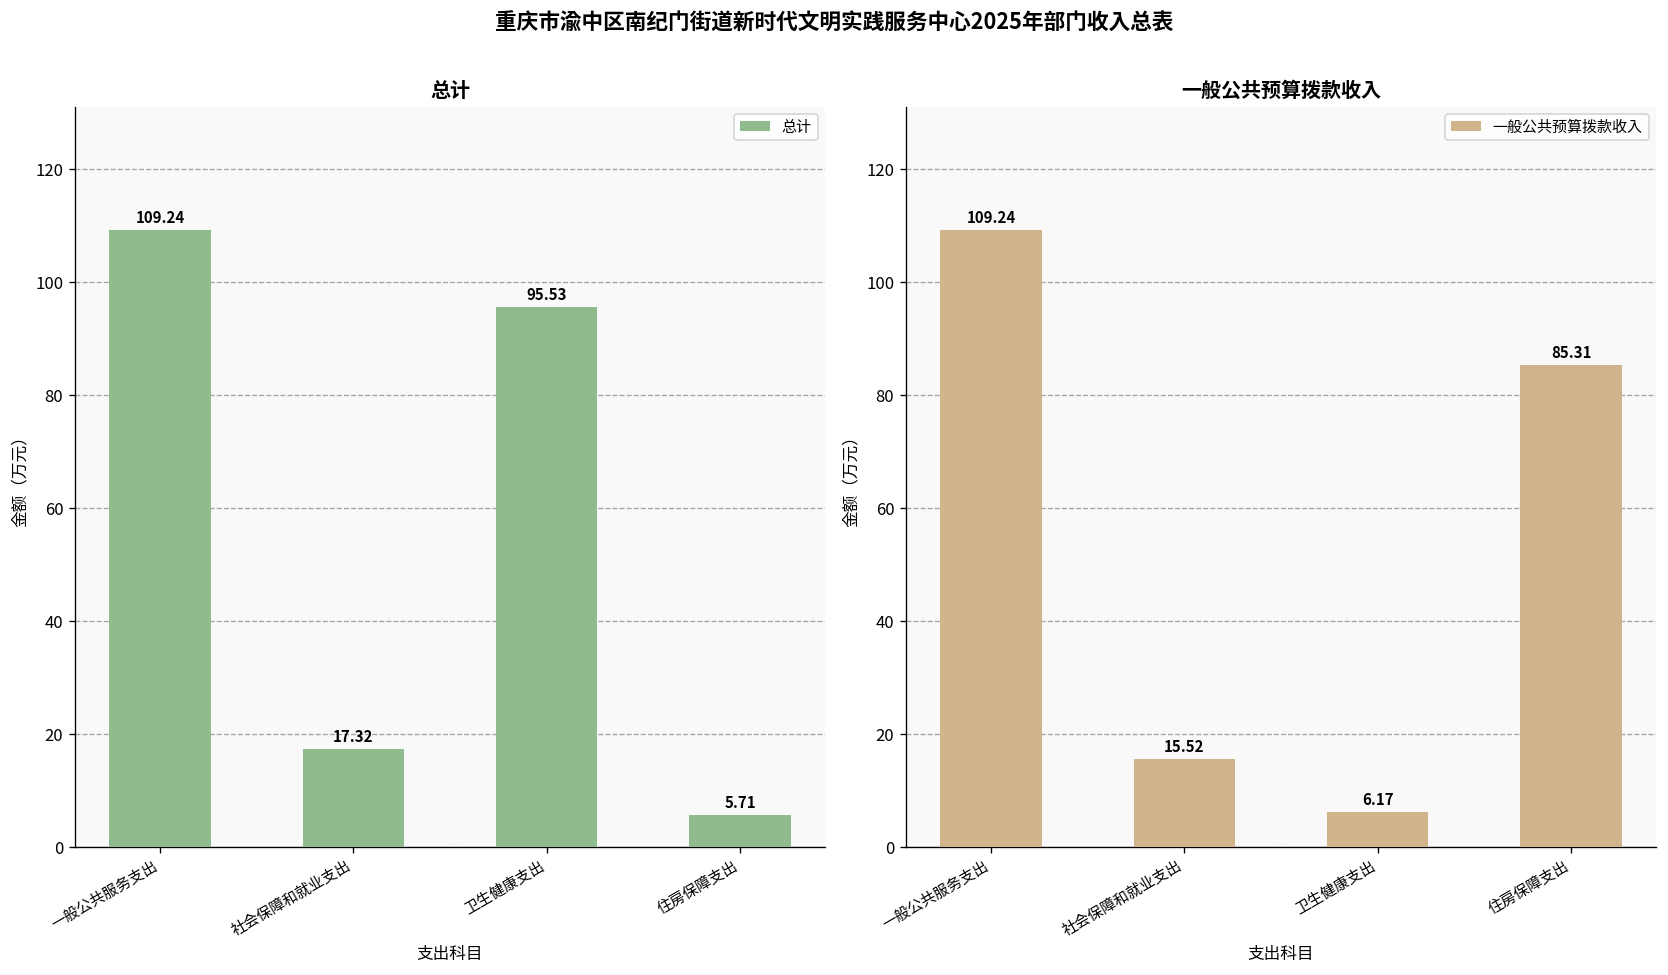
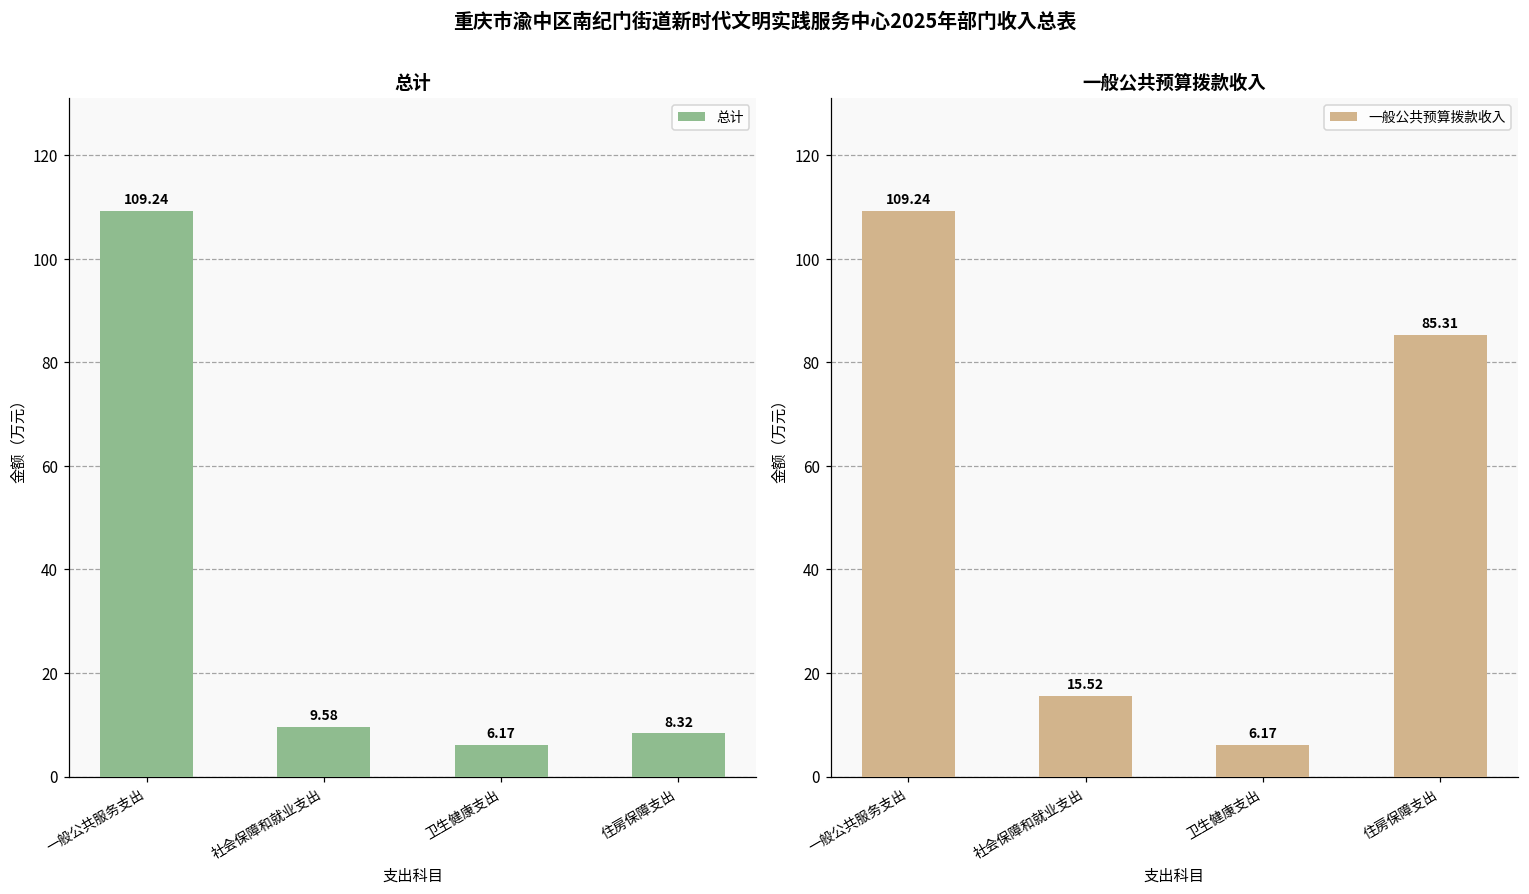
总计, 社会保障和就业支出: 17.32 -> 9.58
总计, 卫生健康支出: 95.53 -> 6.17
总计, 住房保障支出: 5.71 -> 8.32
